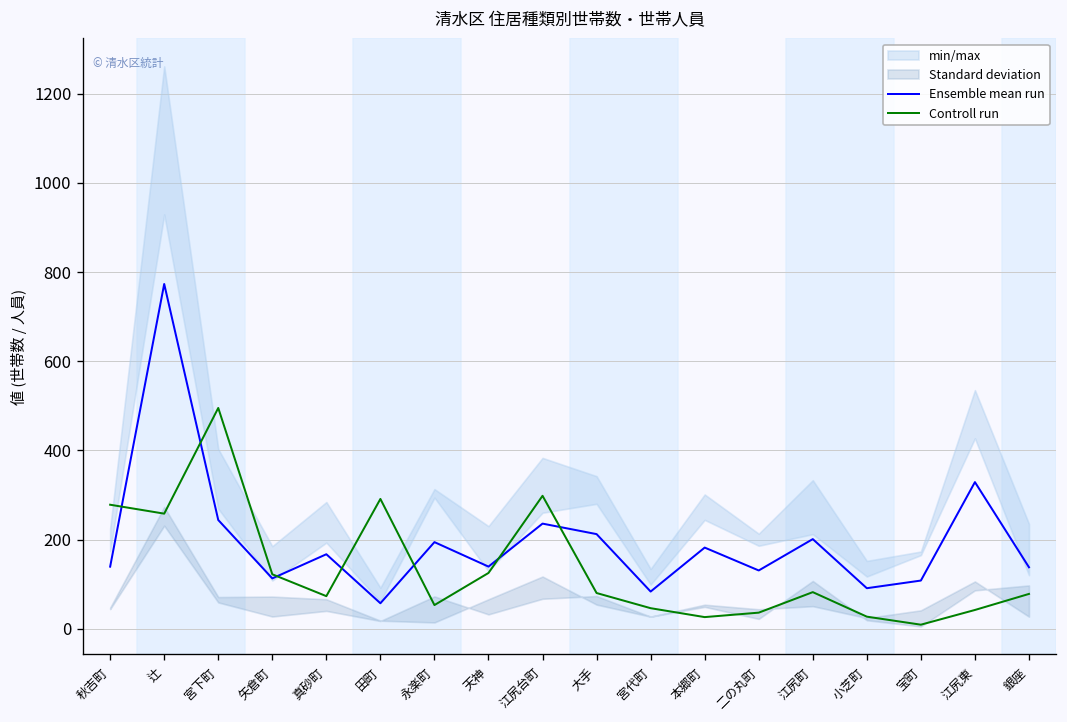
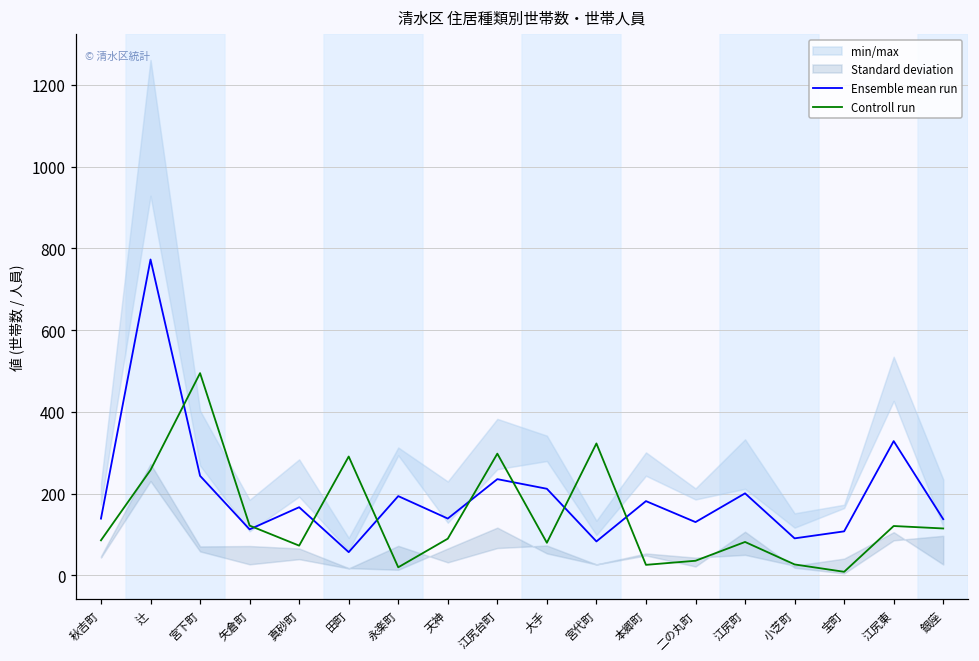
Controll run, 秋吉町: 280 -> 90
Controll run, 永楽町: 50 -> 20
Controll run, 天神: 130 -> 90
Controll run, 宮代町: 50 -> 320
Controll run, 江尻東: 40 -> 120
Controll run, 銀座: 80 -> 120
